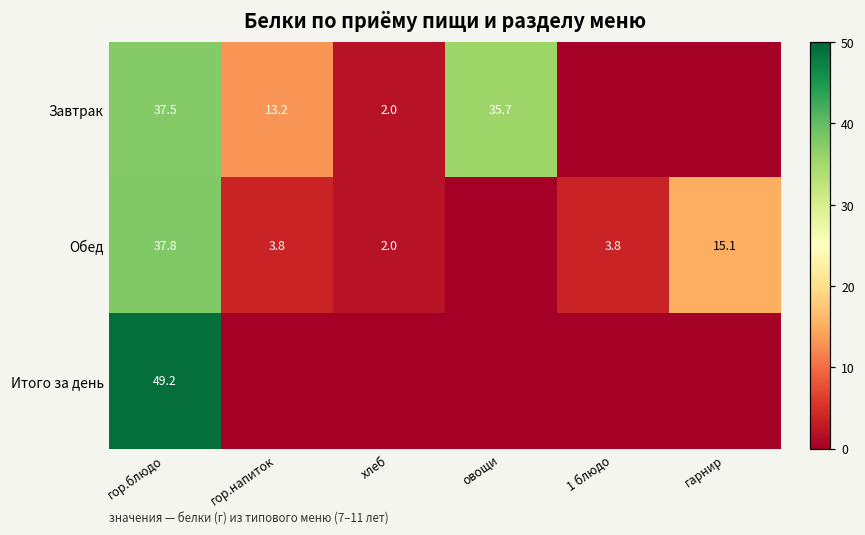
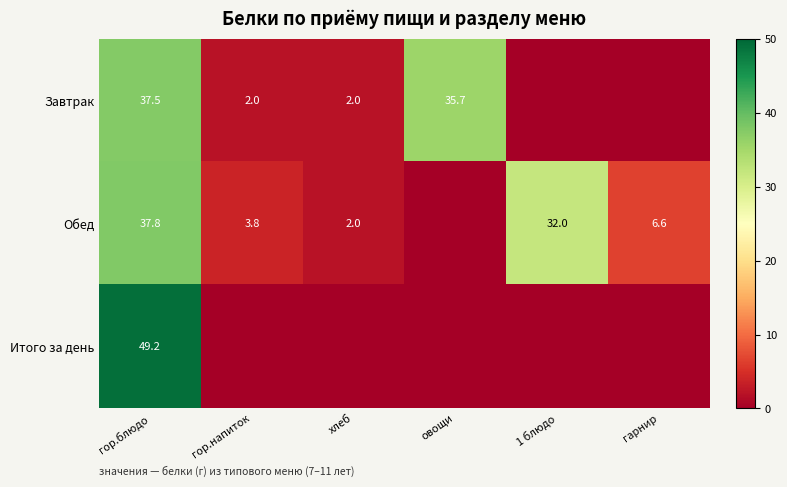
Завтрак, гор.напиток: 13.2 -> 2.0
Обед, 1 блюдо: 3.8 -> 32.0
Обед, гарнир: 15.1 -> 6.6
